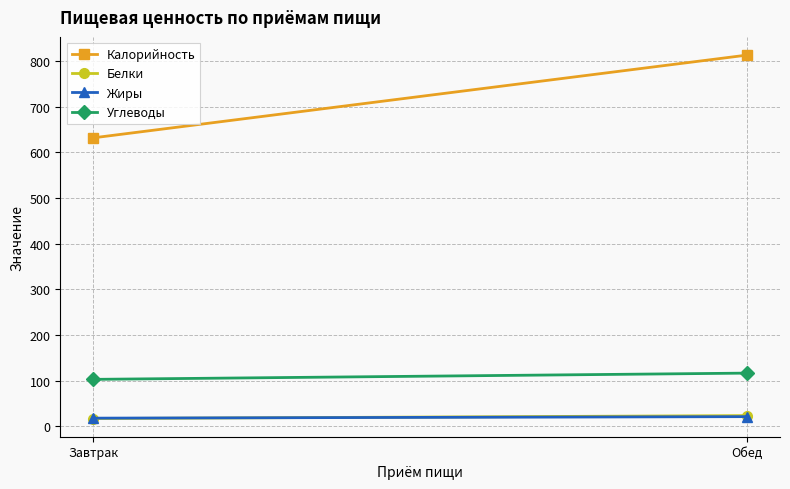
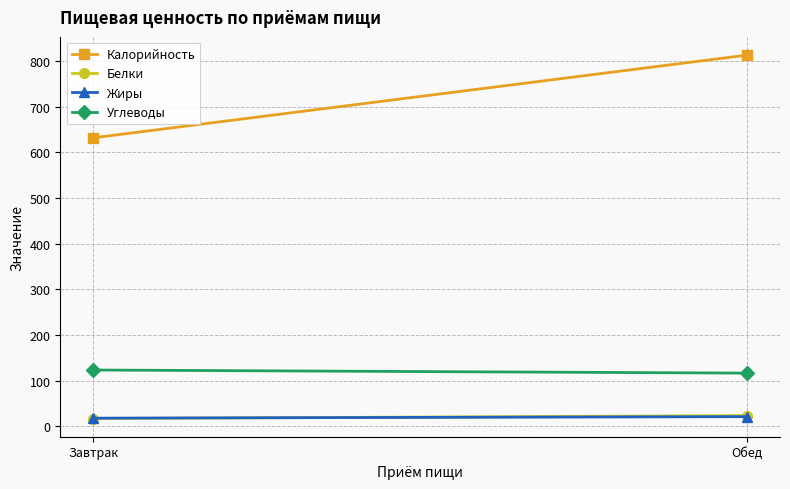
Углеводы, Завтрак: 100 -> 120
